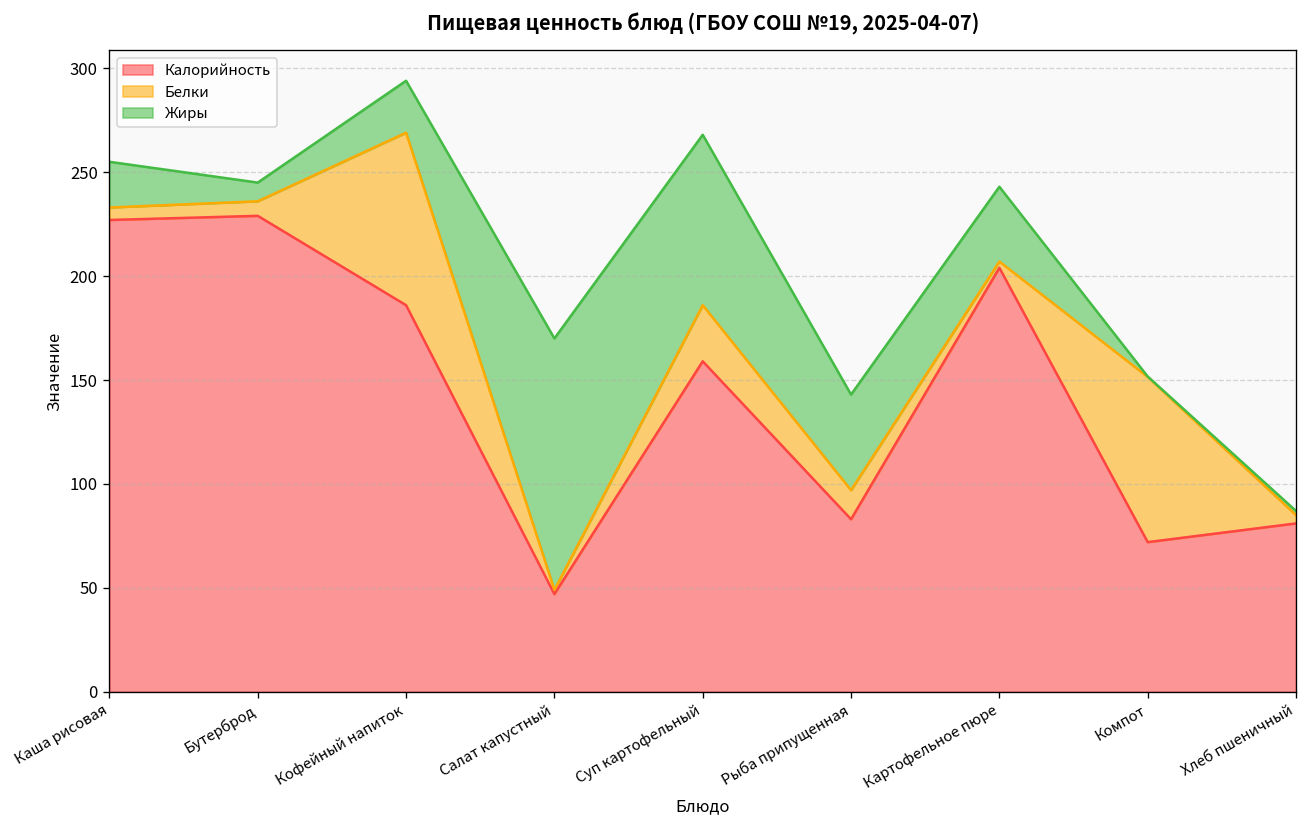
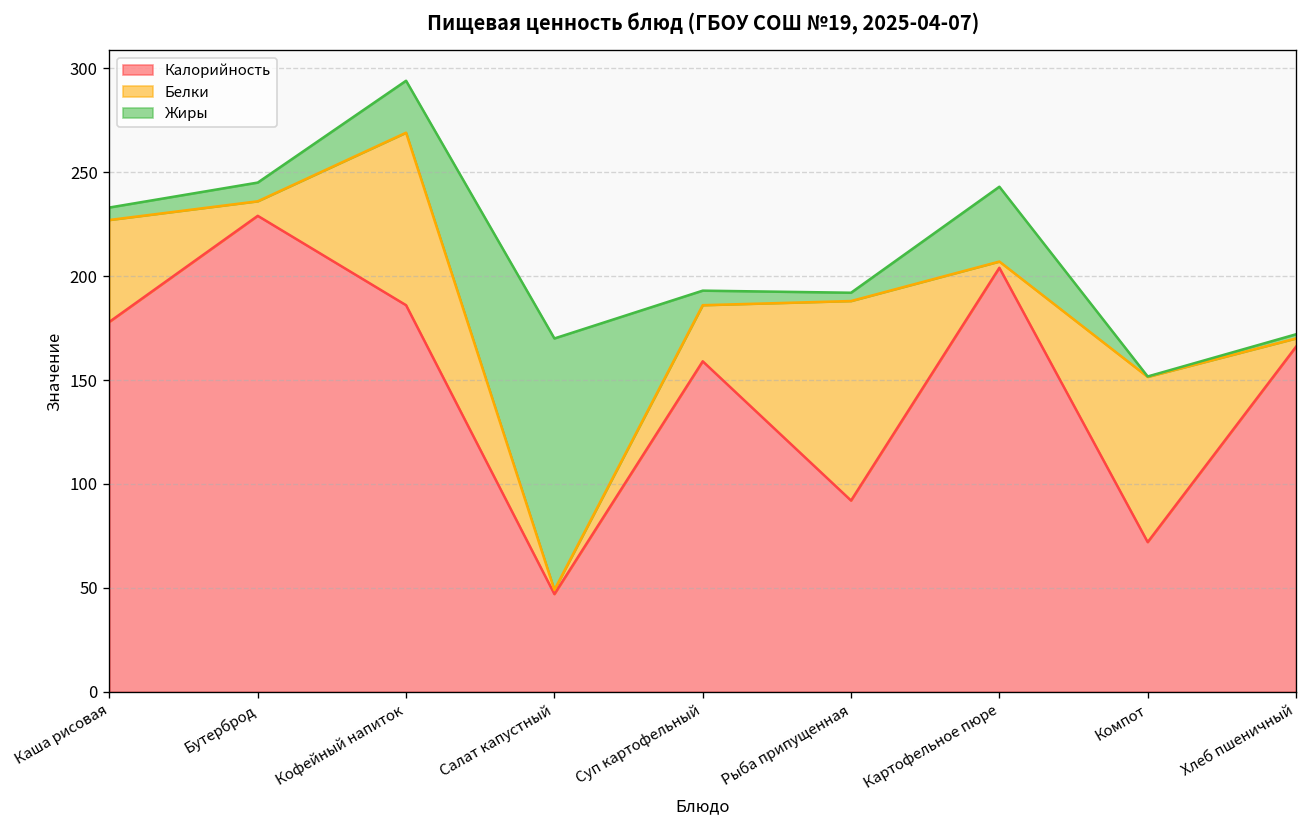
Калорийность, Каша рисовая: 227 -> 178
Белки, Каша рисовая: 6 -> 49
Жиры, Каша рисовая: 22 -> 6
Жиры, Суп картофельный: 82 -> 7
Калорийность, Рыба припущенная: 83 -> 92
Белки, Рыба припущенная: 14 -> 96
Жиры, Рыба припущенная: 46 -> 4
Калорийность, Хлеб пшеничный: 81 -> 166
